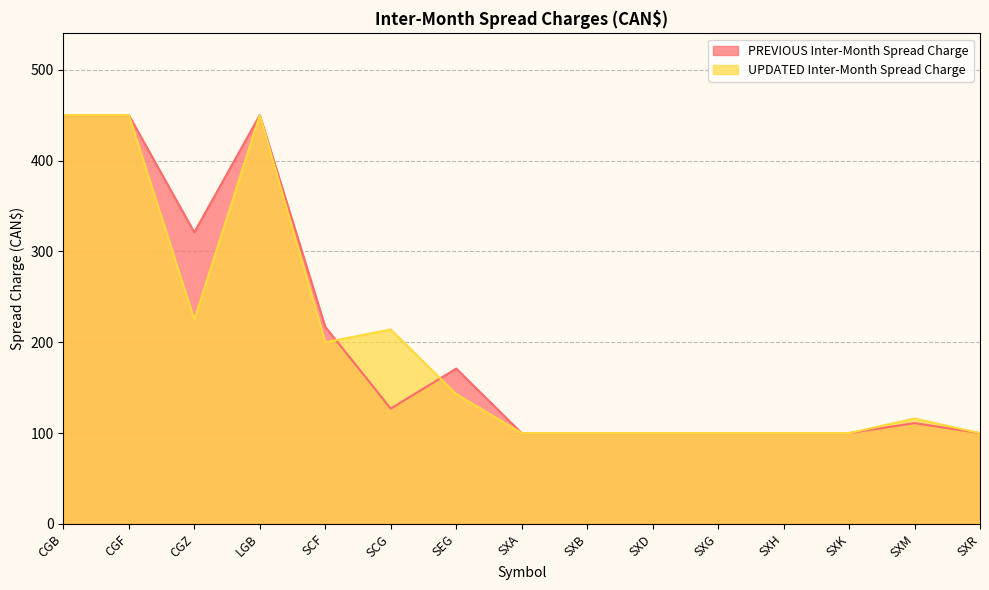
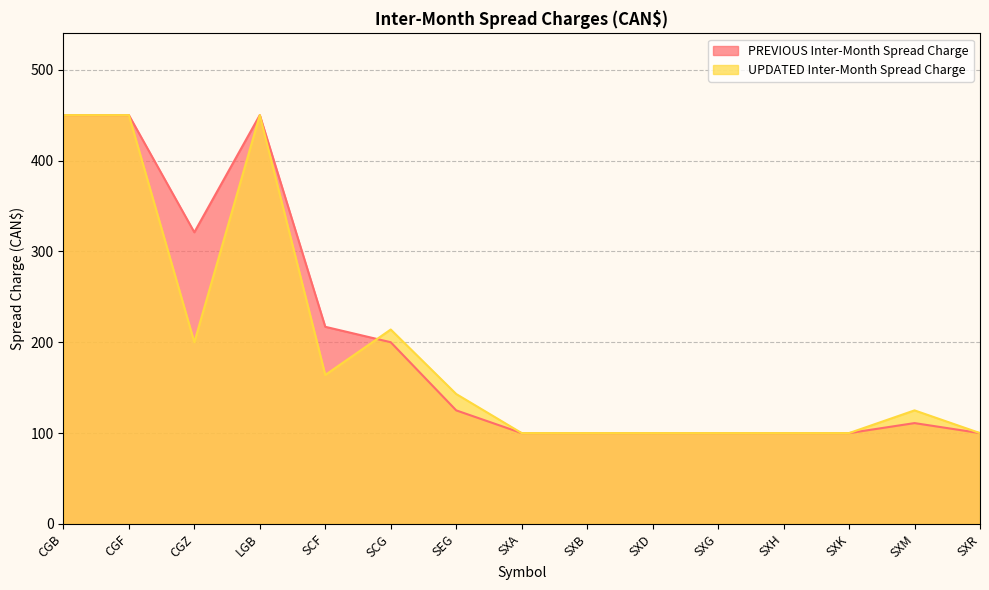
UPDATED Inter-Month Spread Charge, CGZ: 230 -> 200
UPDATED Inter-Month Spread Charge, SCF: 200 -> 160
PREVIOUS Inter-Month Spread Charge, SCG: 130 -> 200
PREVIOUS Inter-Month Spread Charge, SEG: 170 -> 130
UPDATED Inter-Month Spread Charge, SXM: 120 -> 130
